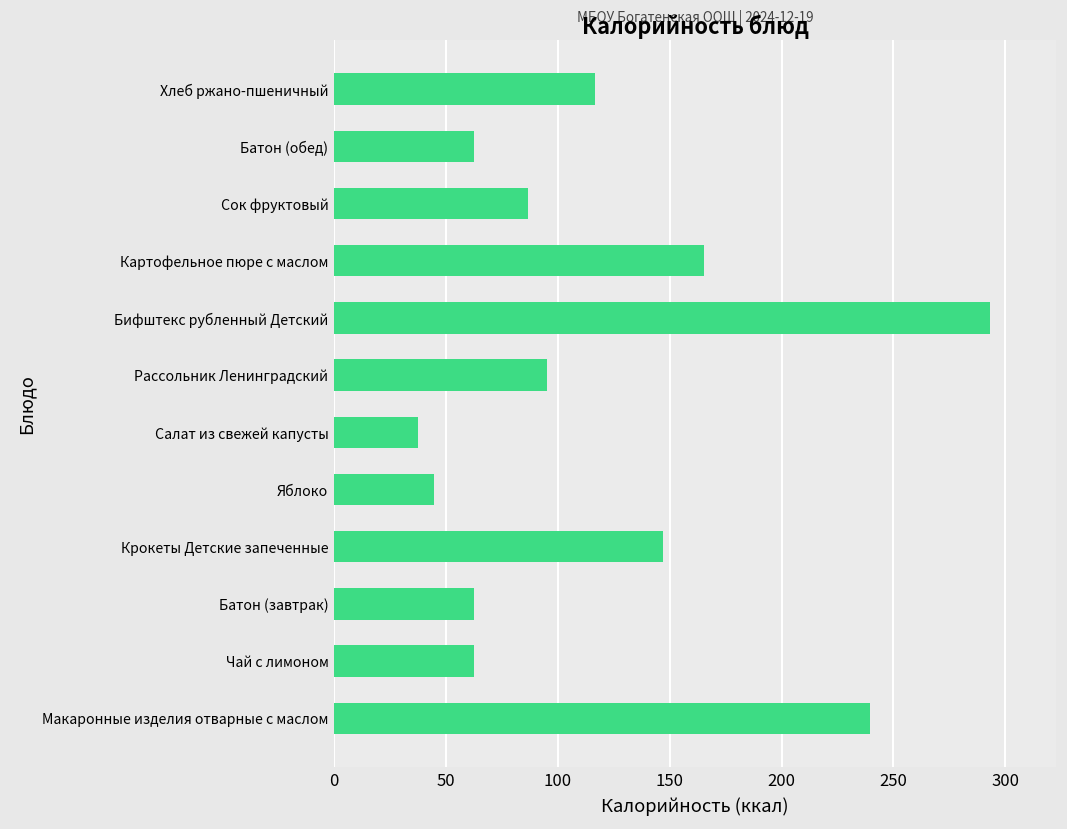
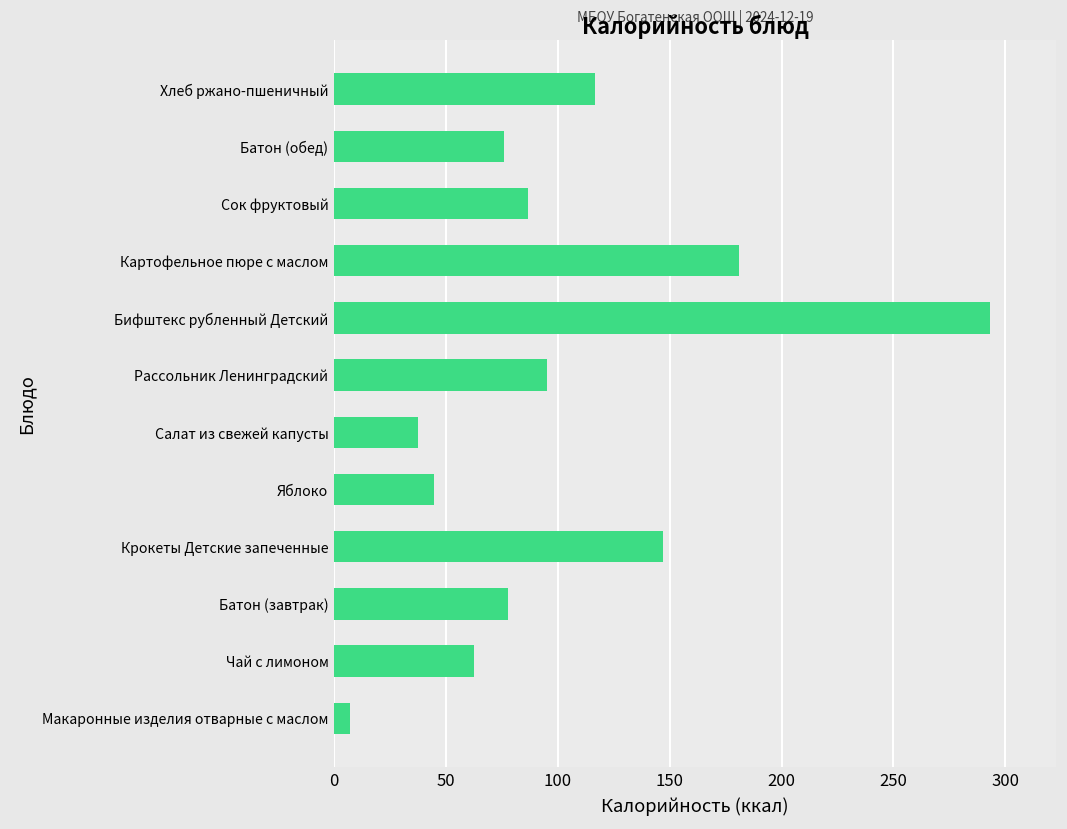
Батон (обед): 63 -> 76
Картофельное пюре с маслом: 166 -> 181
Батон (завтрак): 63 -> 78
Макаронные изделия отварные с маслом: 239 -> 7
